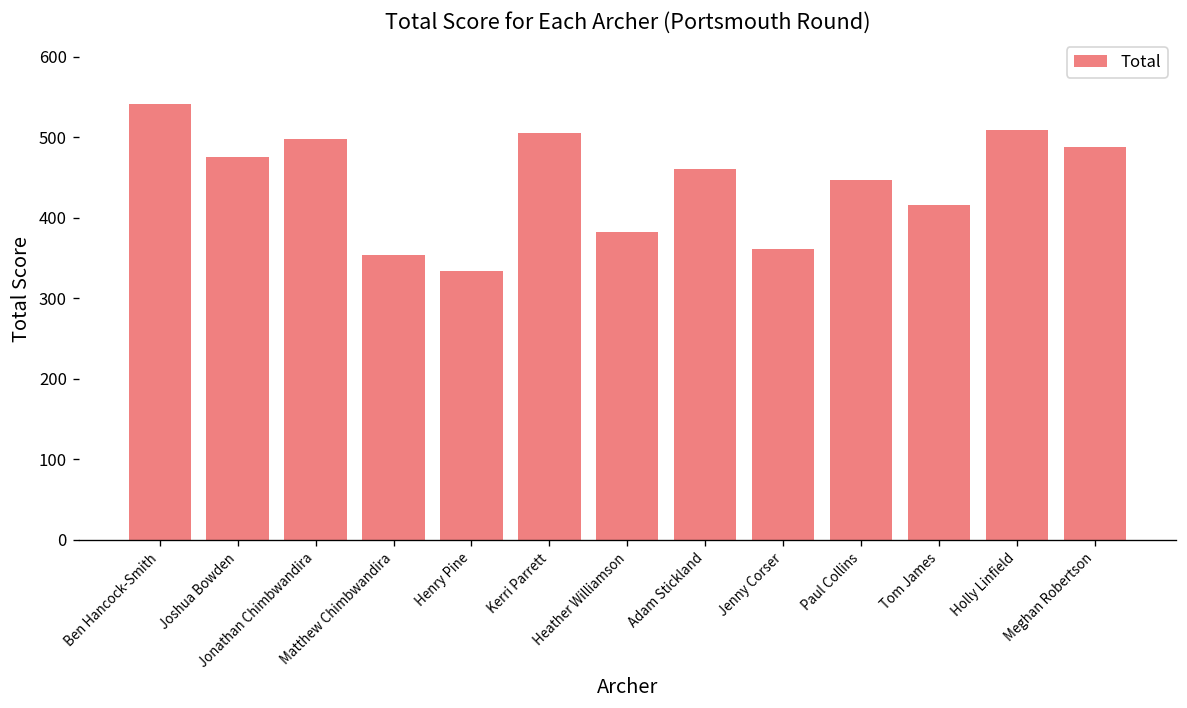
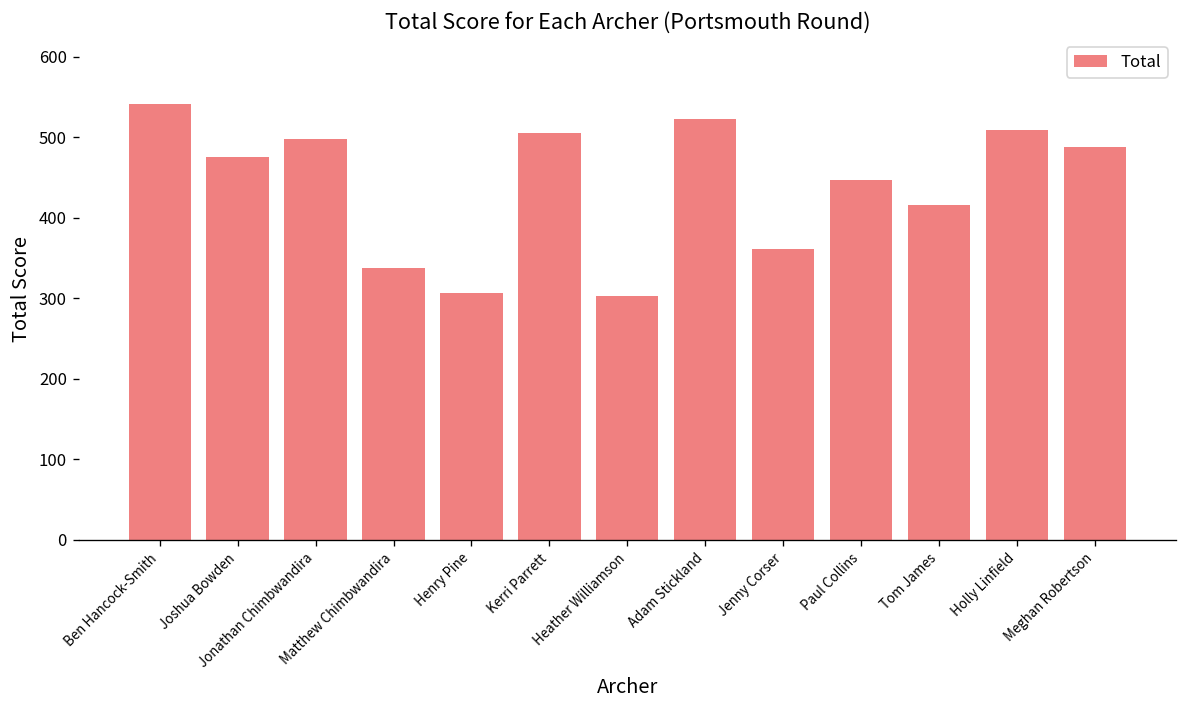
Matthew Chimbwandira: 350 -> 340
Henry Pine: 330 -> 310
Heather Williamson: 380 -> 300
Adam Stickland: 460 -> 520
